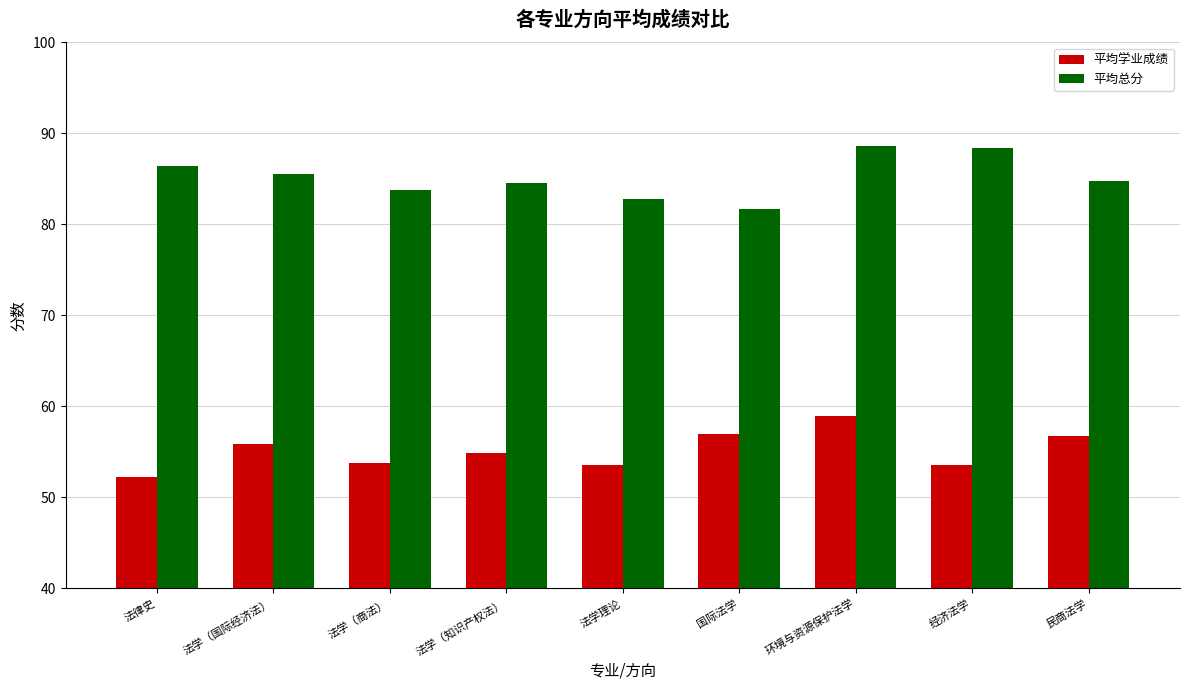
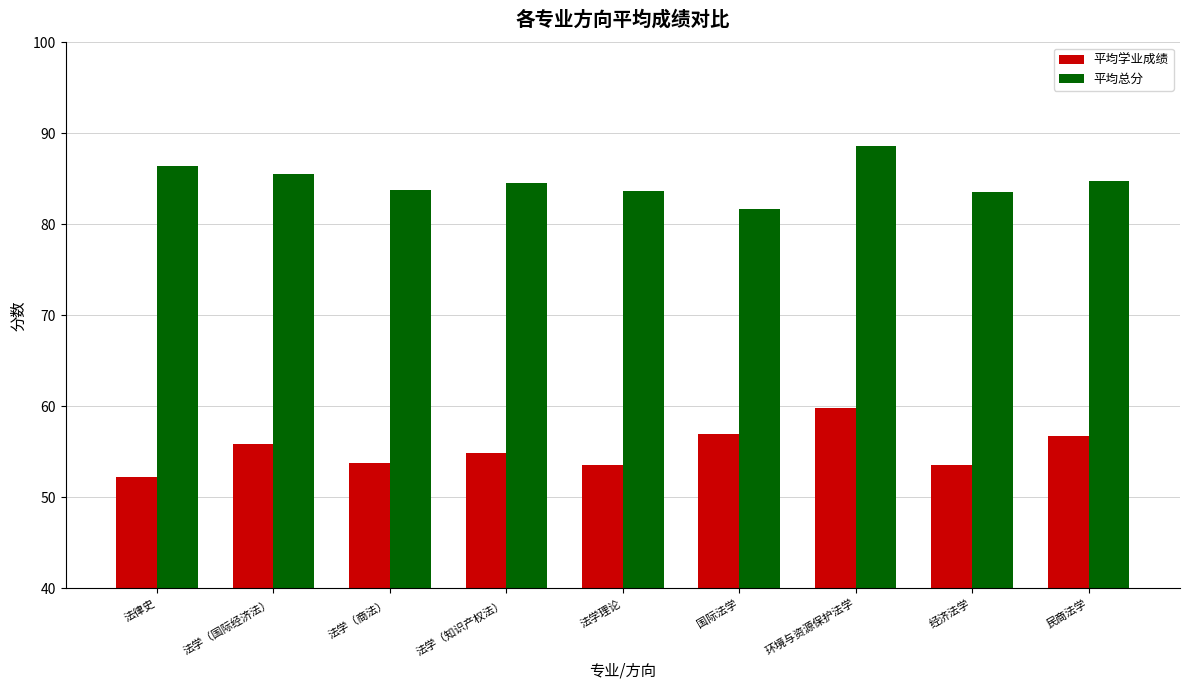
平均总分, 法学理论: 83 -> 84
平均学业成绩, 环境与资源保护法学: 59 -> 60
平均总分, 经济法学: 88 -> 84
